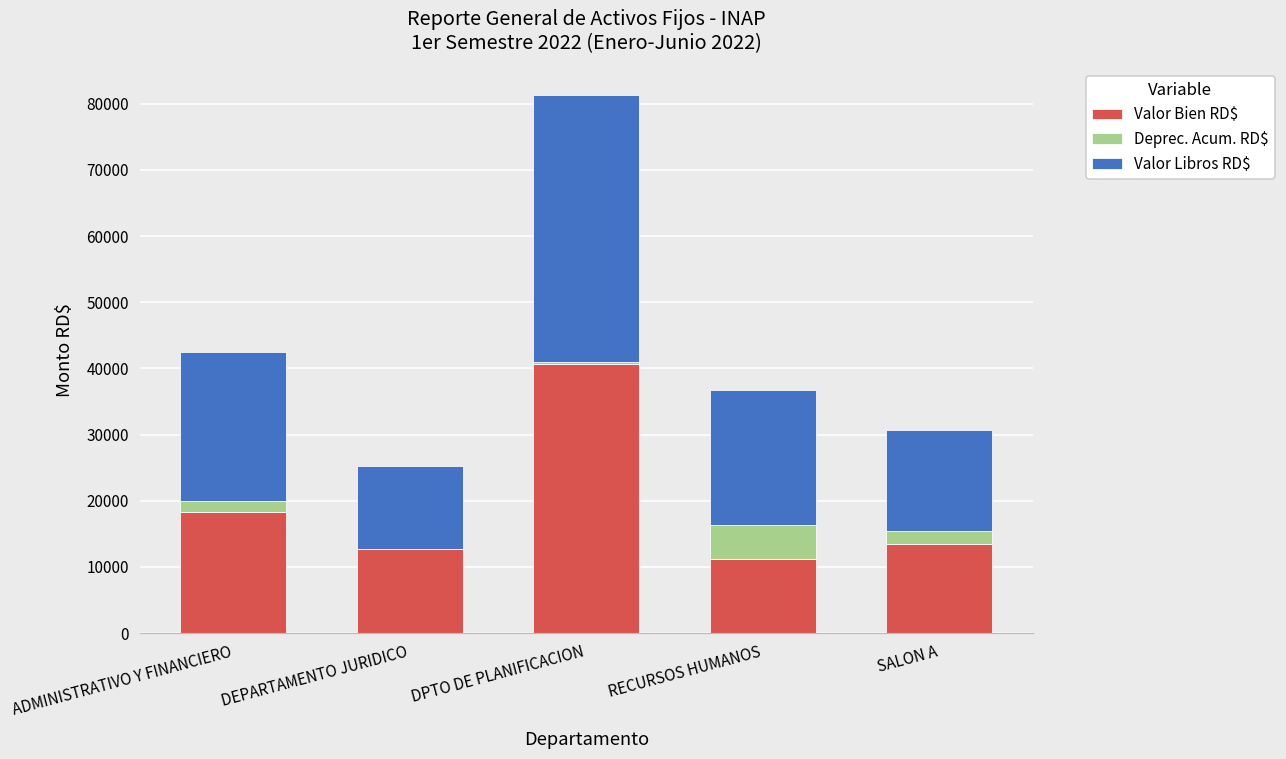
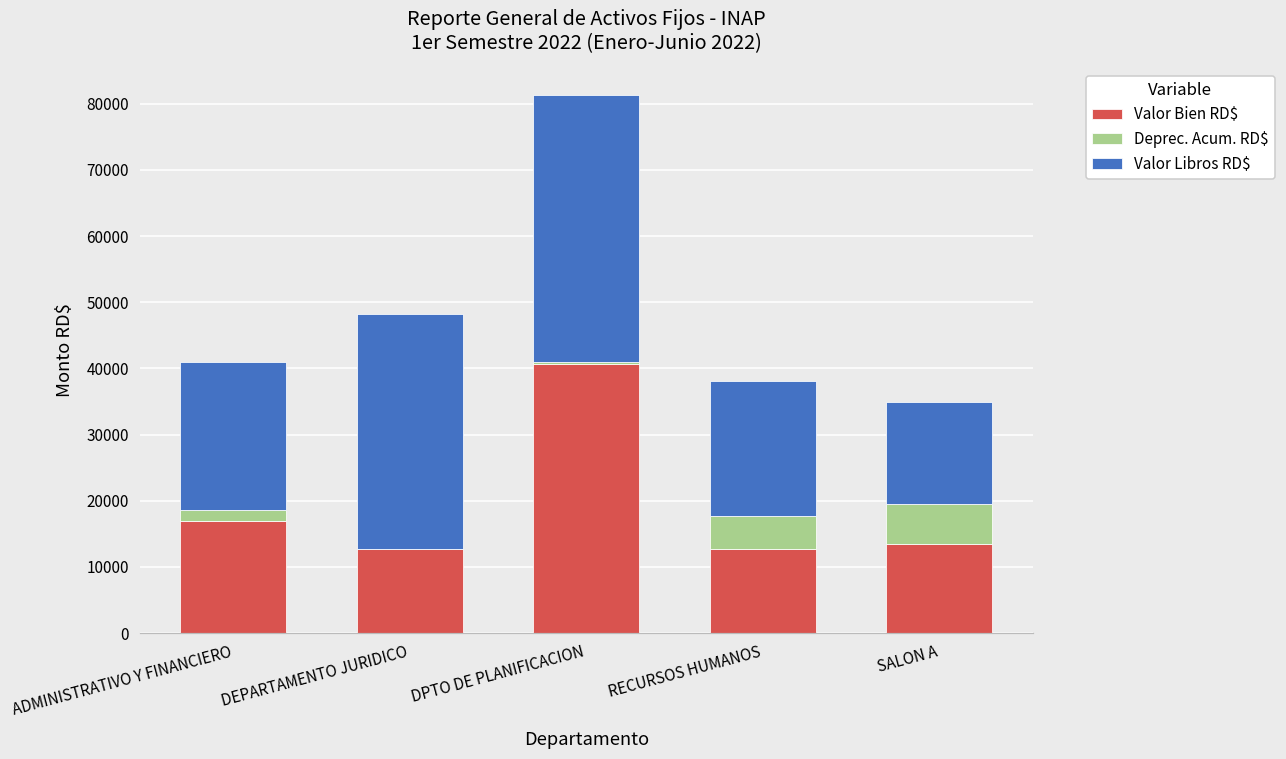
Valor Bien RD$, ADMINISTRATIVO Y FINANCIERO: 18000 -> 17000
Valor Libros RD$, DEPARTAMENTO JURIDICO: 13000 -> 36000
Valor Bien RD$, RECURSOS HUMANOS: 11000 -> 13000
Deprec. Acum. RD$, SALON A: 2000 -> 6000
